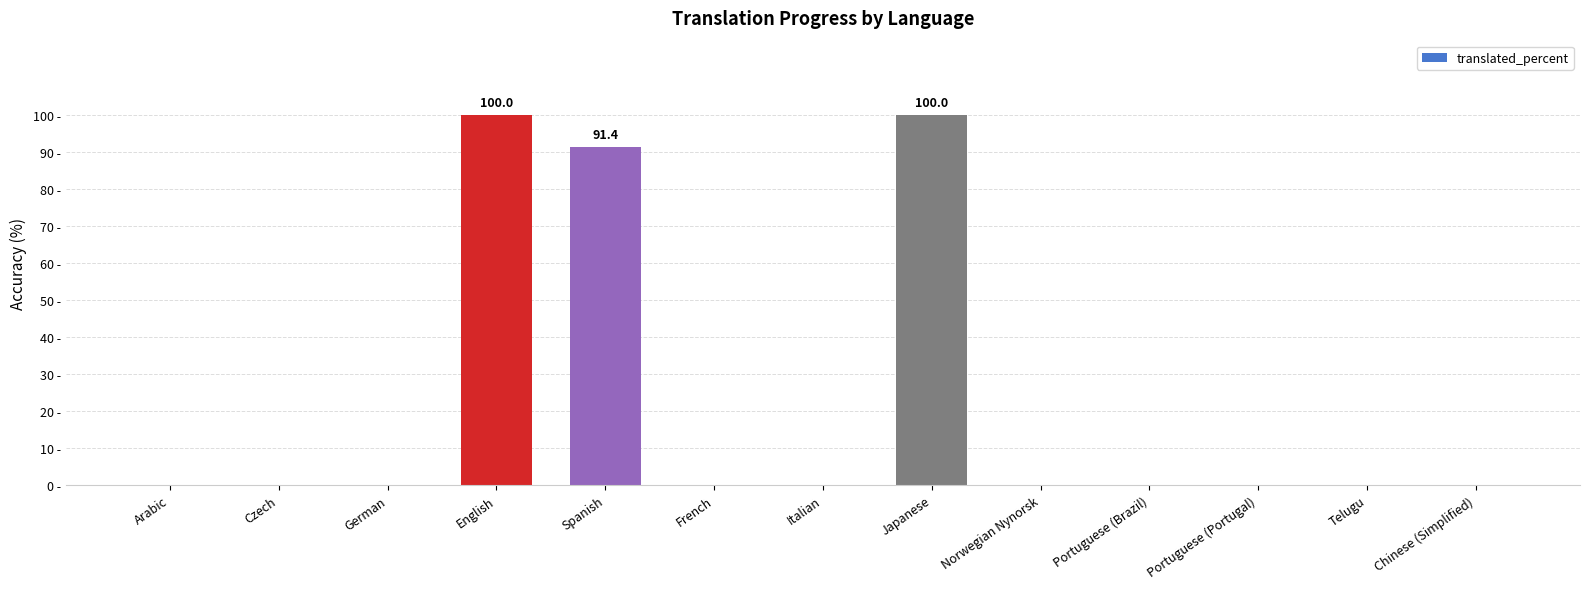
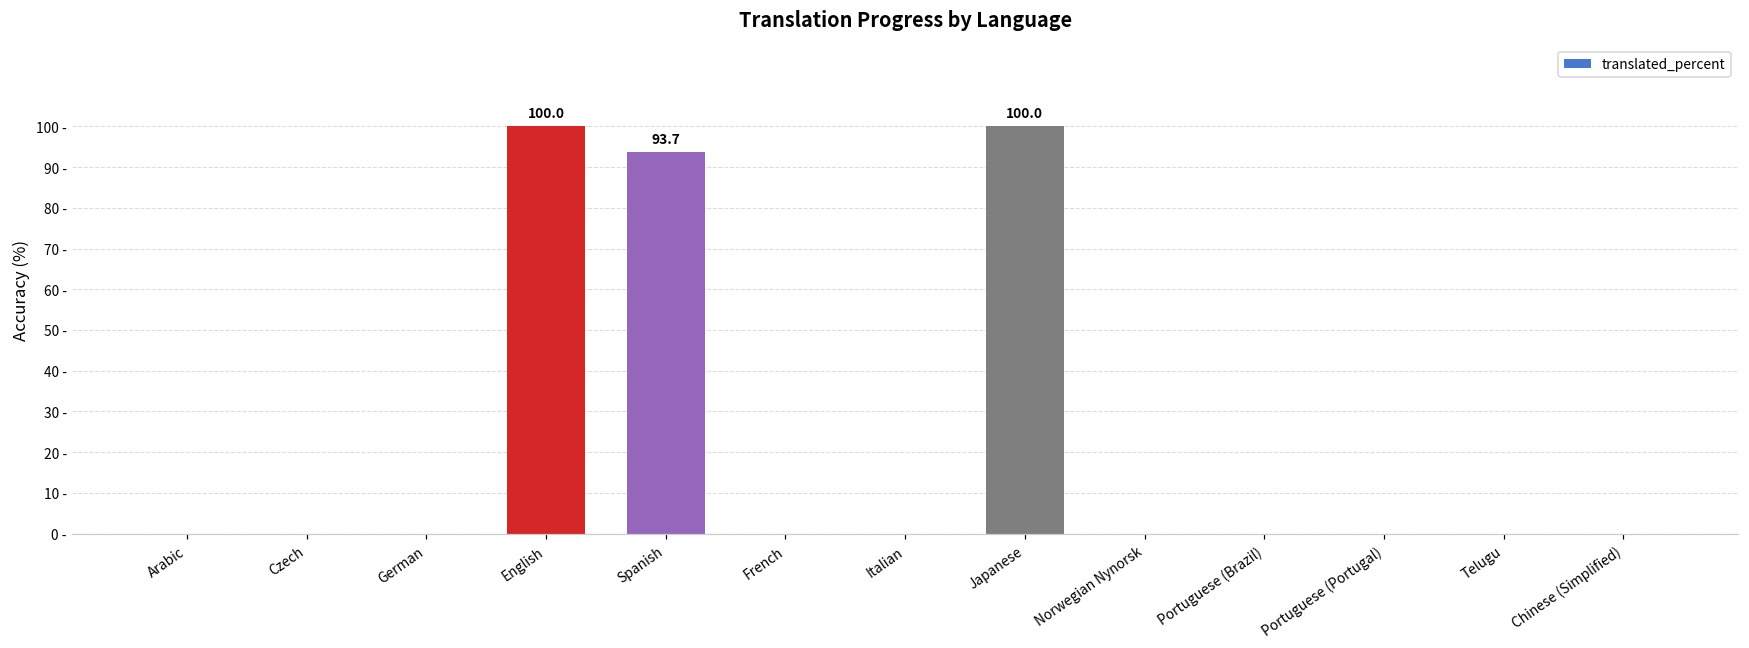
Spanish: 91.4 -> 93.7
